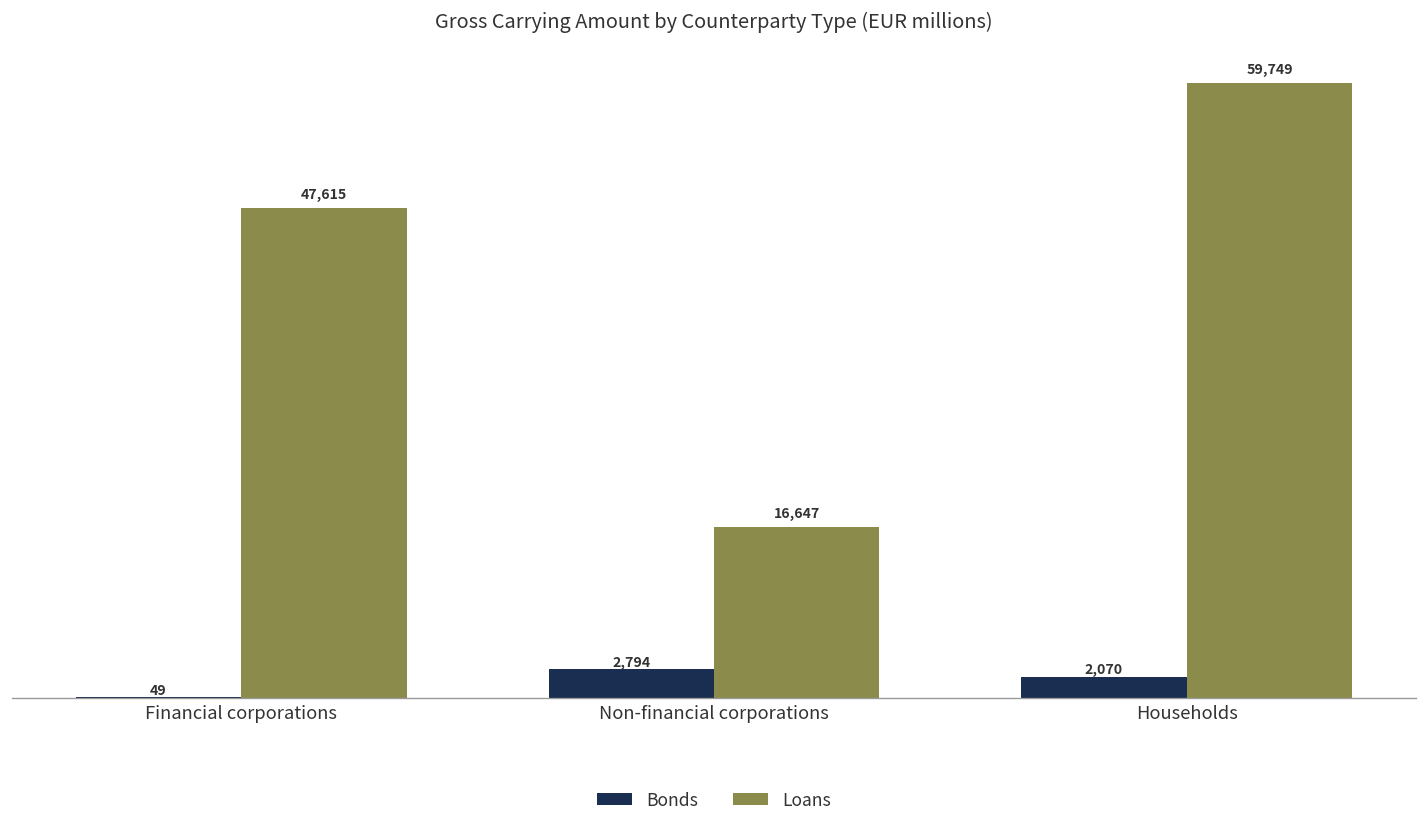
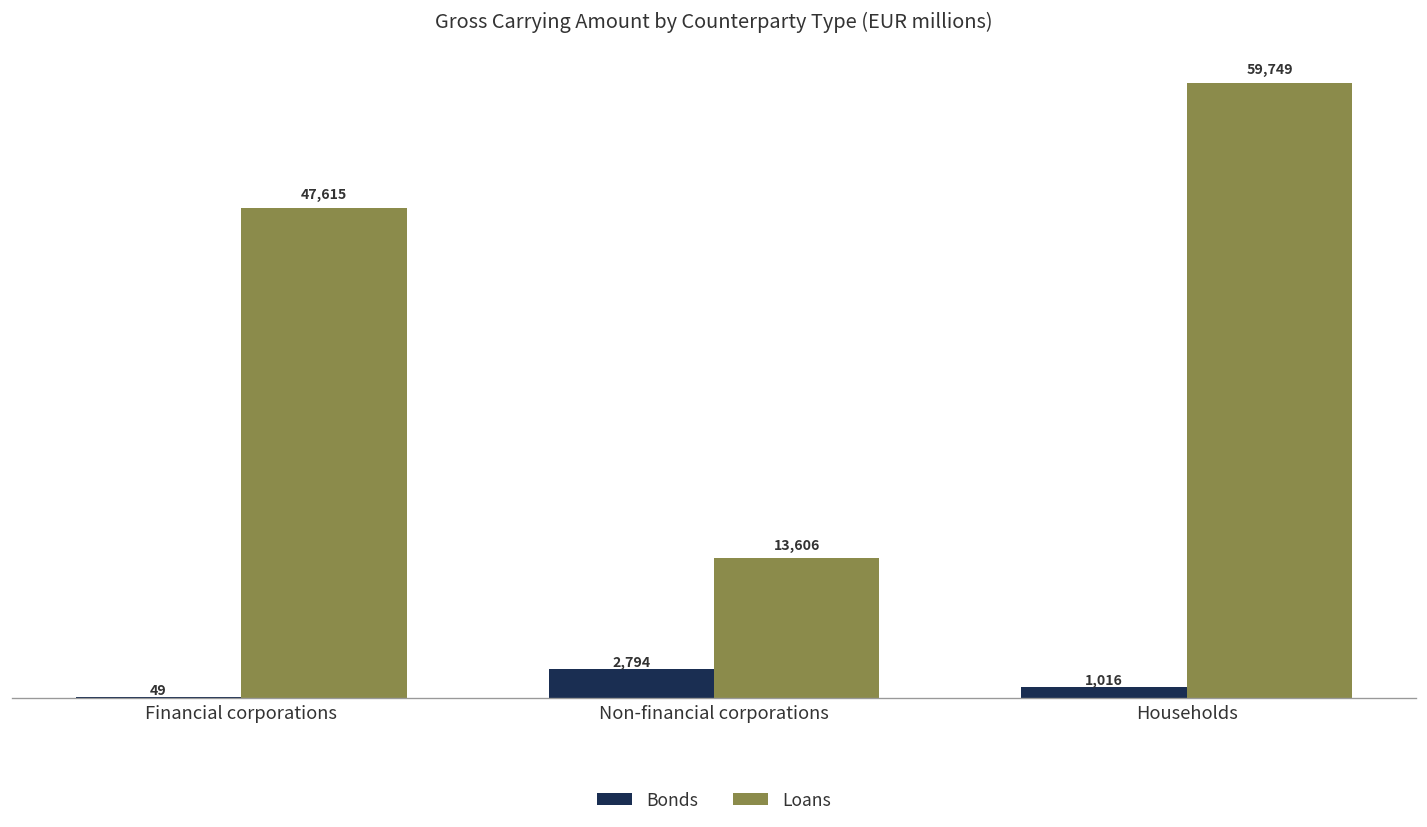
Loans, Non-financial corporations: 16,647 -> 13,606
Bonds, Households: 2,070 -> 1,016
